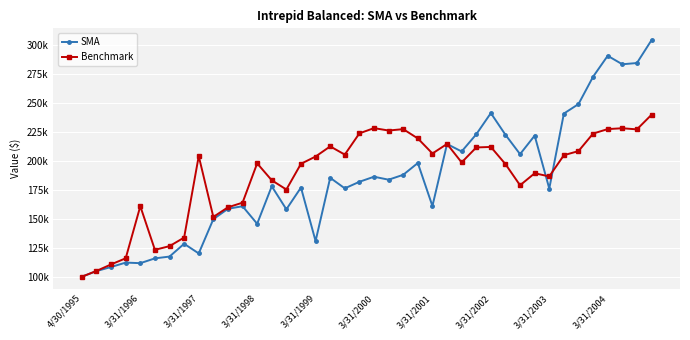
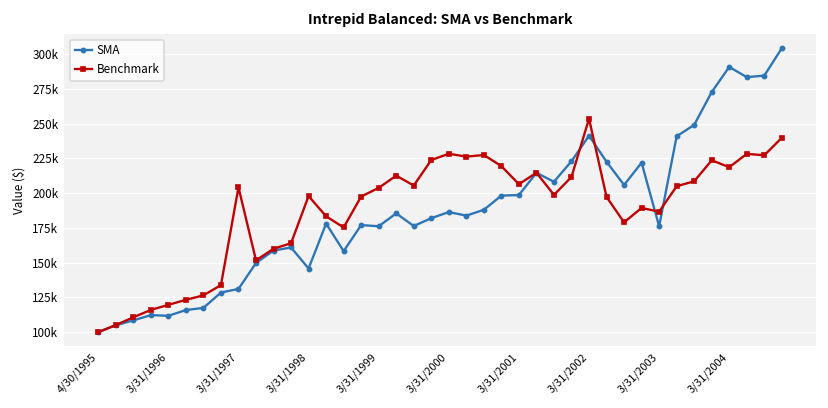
Benchmark, 3/31/1996: 161000 -> 120000
SMA, 3/31/1997: 120000 -> 131000
SMA, 3/31/1999: 131000 -> 176000
SMA, 3/31/2001: 161000 -> 199000
Benchmark, 3/31/2002: 212000 -> 254000
Benchmark, 3/31/2004: 228000 -> 219000
